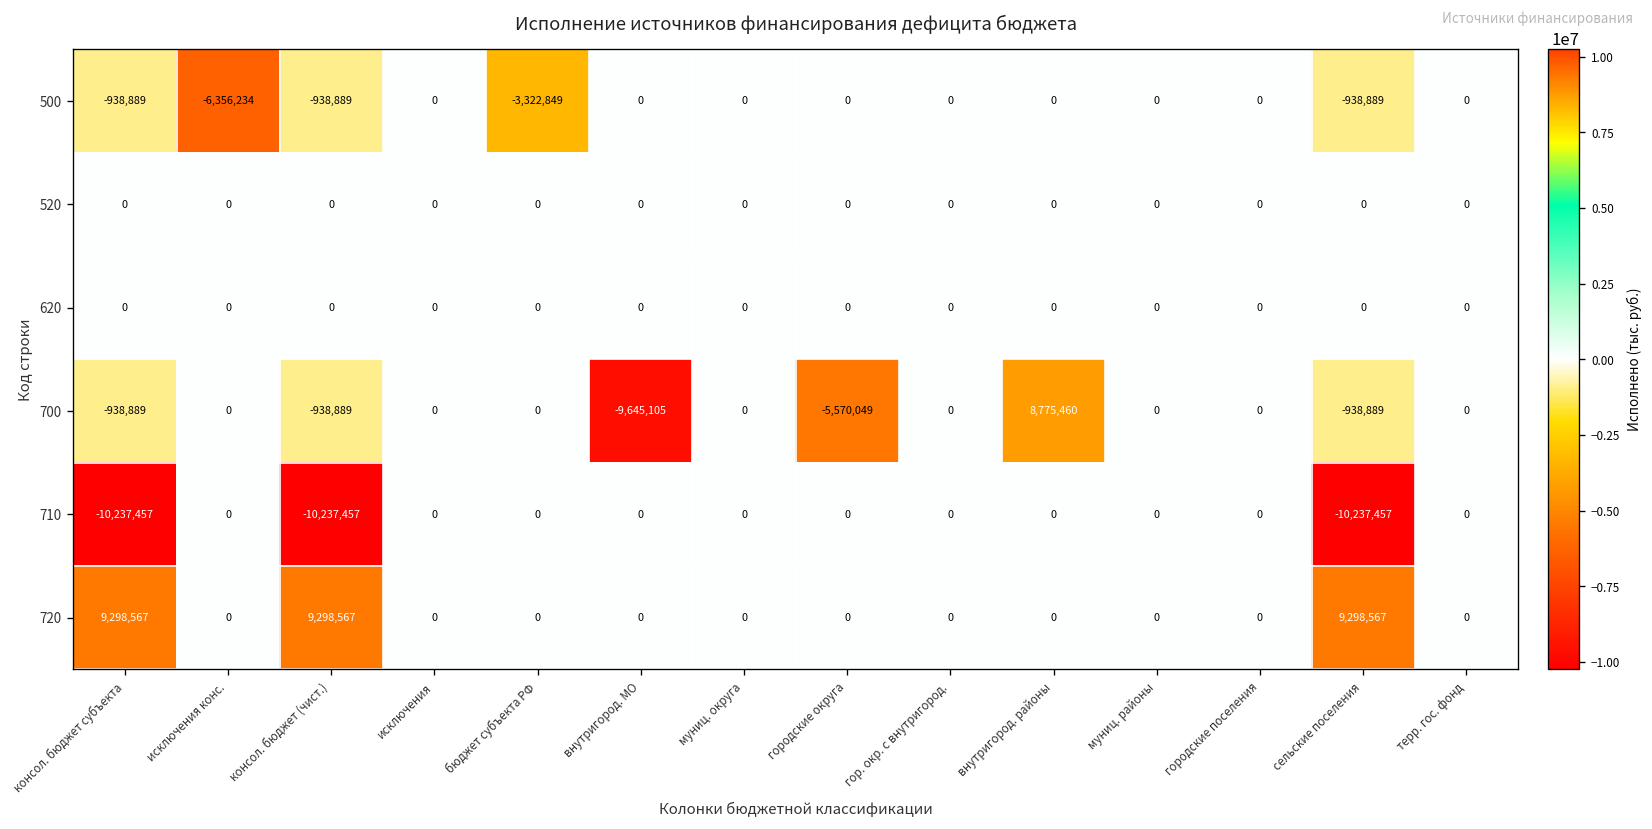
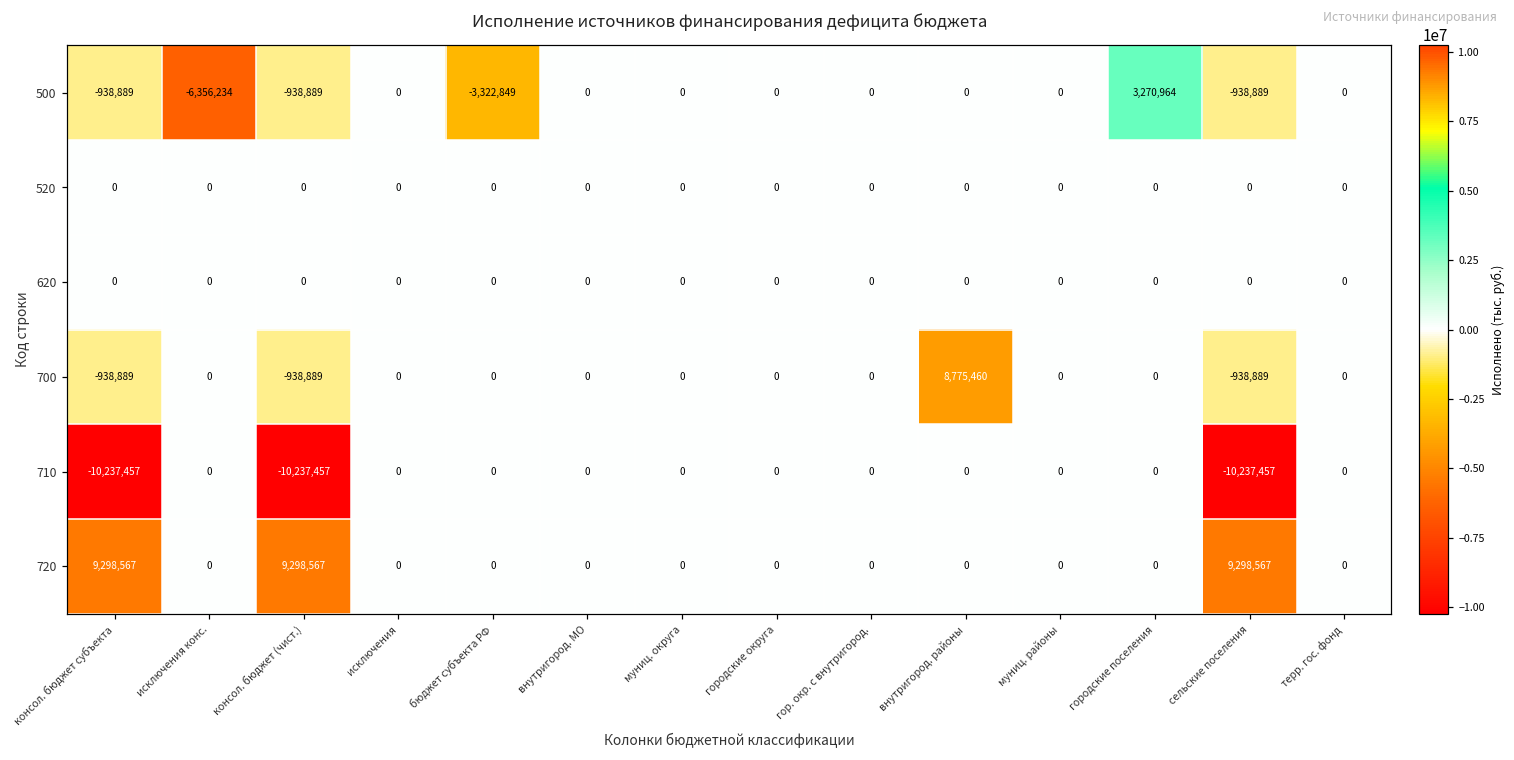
500, городские поселения: 0 -> 3,270,964
700, внутригород. МО: -9,645,105 -> 0
700, городские округа: -5,570,049 -> 0
